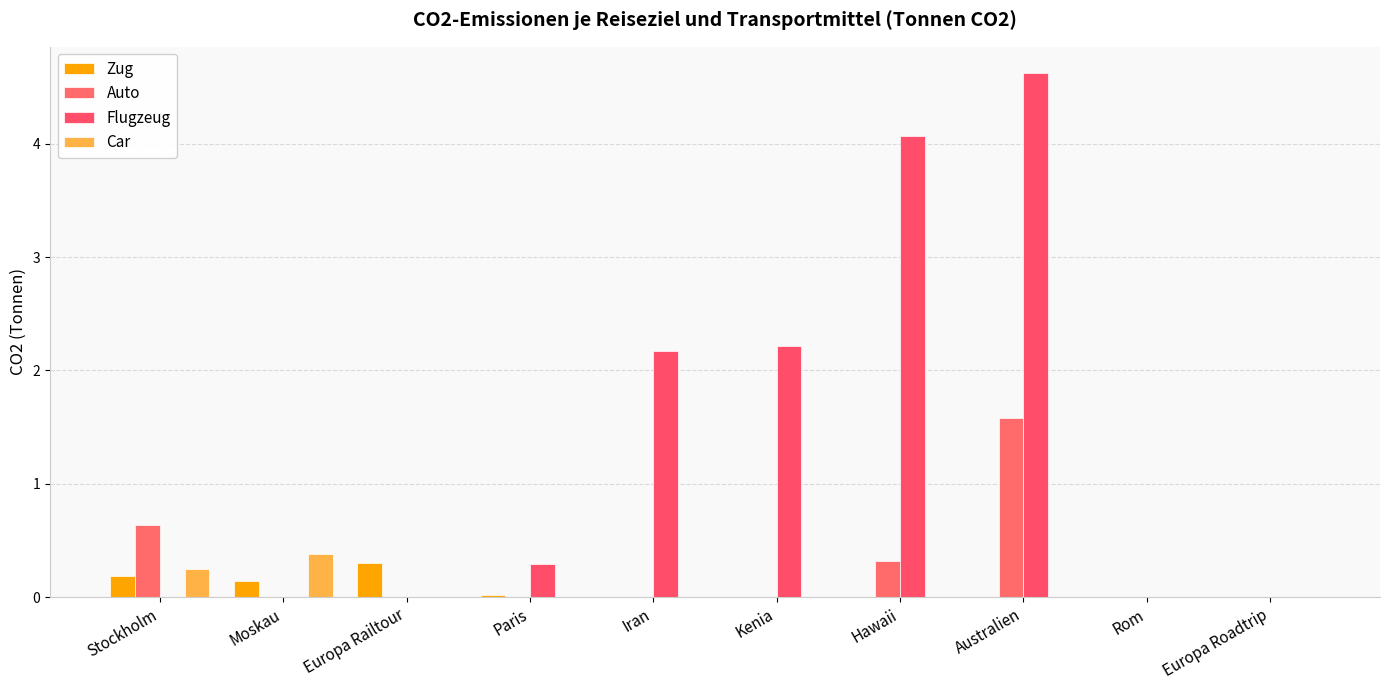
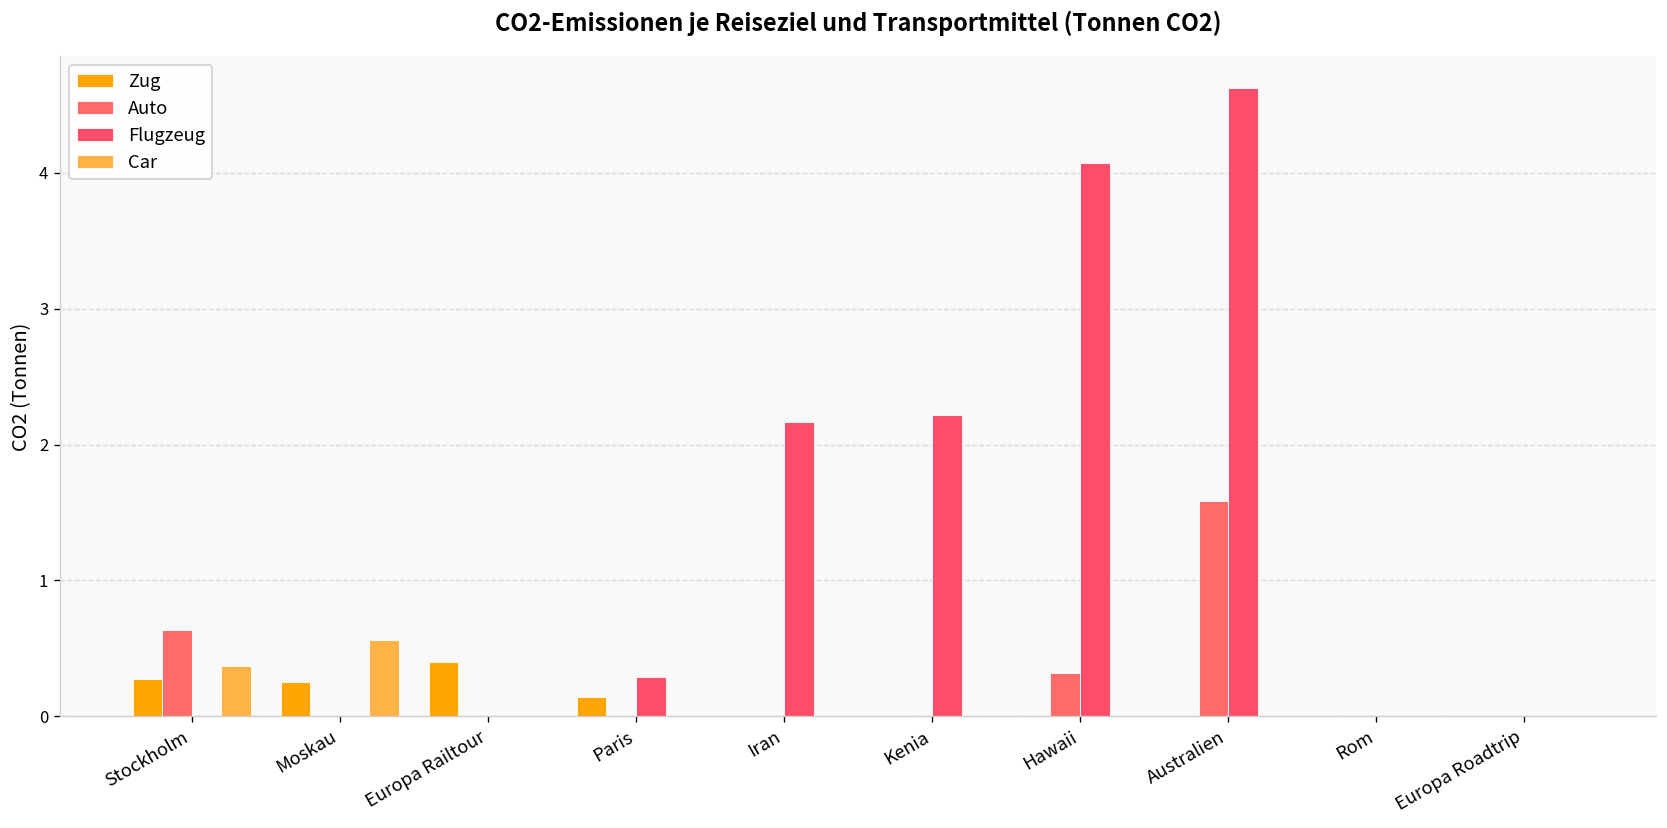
Zug, Stockholm: 0.19 -> 0.28
Car, Stockholm: 0.25 -> 0.37
Zug, Moskau: 0.14 -> 0.25
Car, Moskau: 0.38 -> 0.56
Zug, Europa Railtour: 0.3 -> 0.4
Zug, Paris: 0.02 -> 0.14
